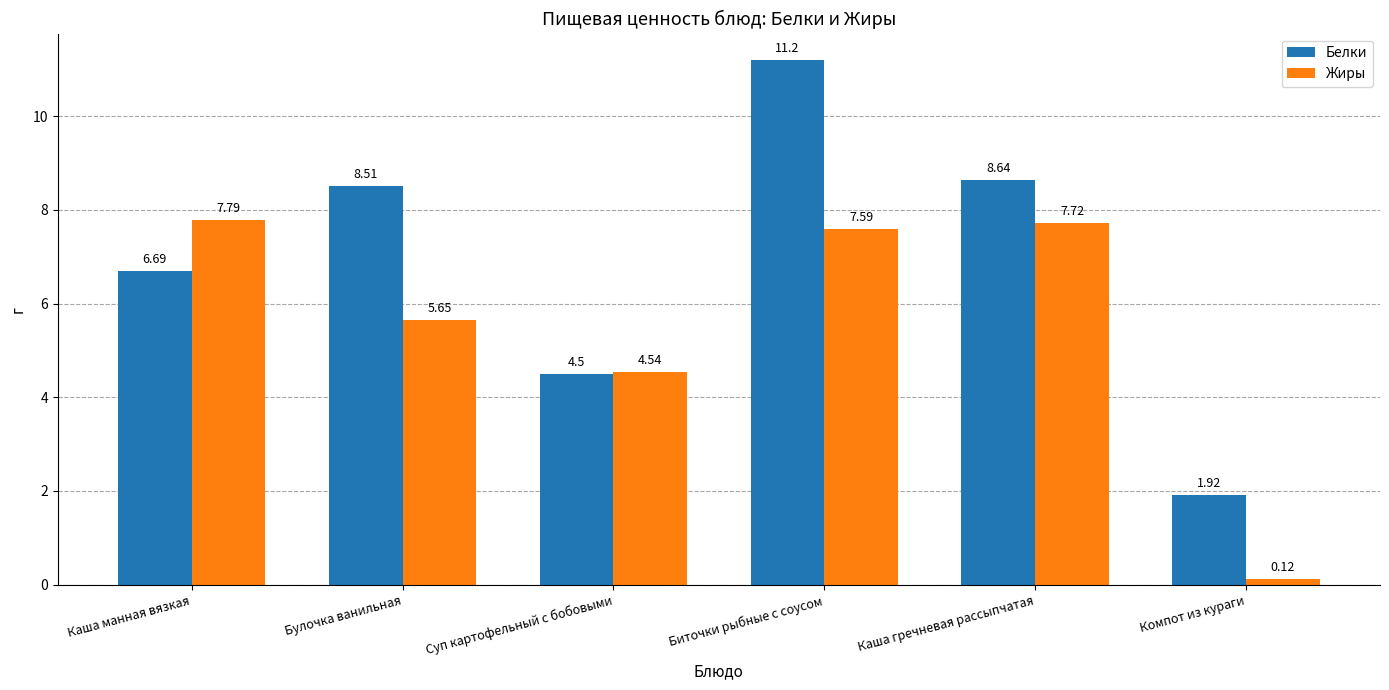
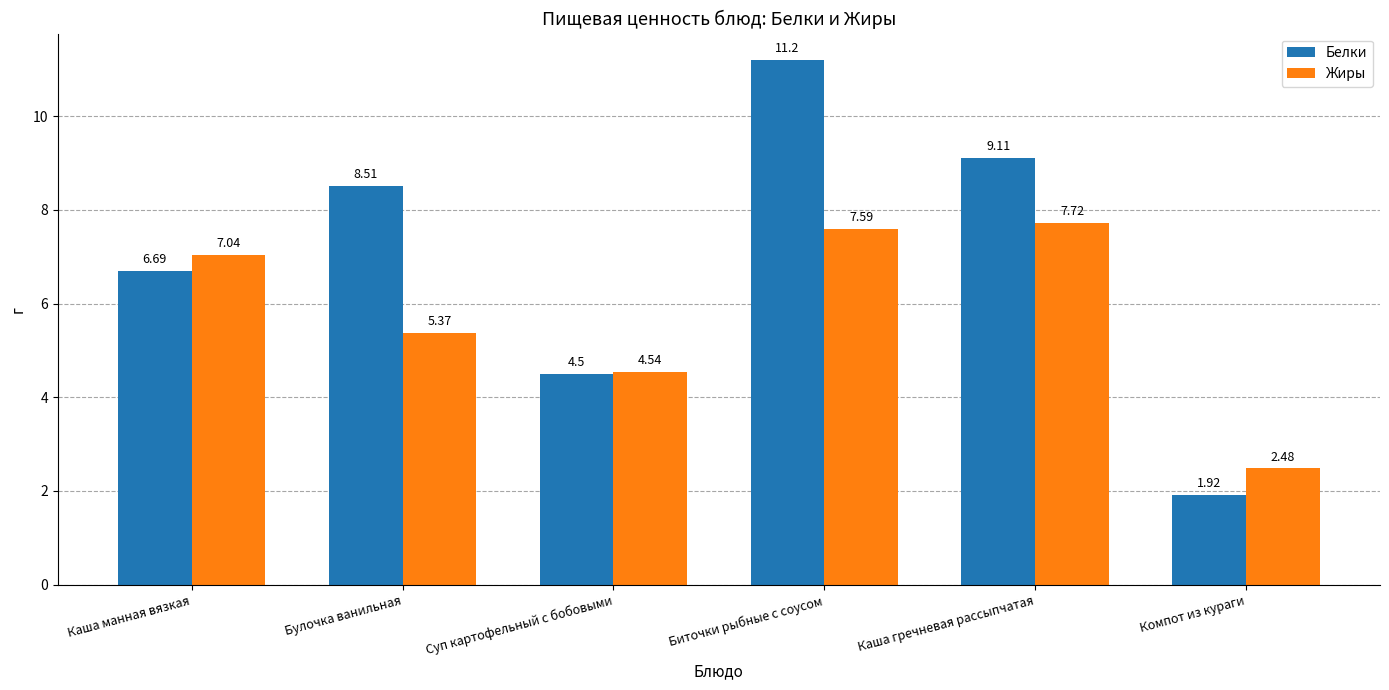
Жиры, Каша манная вязкая: 7.79 -> 7.04
Жиры, Булочка ванильная: 5.65 -> 5.37
Белки, Каша гречневая рассыпчатая: 8.64 -> 9.11
Жиры, Компот из кураги: 0.12 -> 2.48
